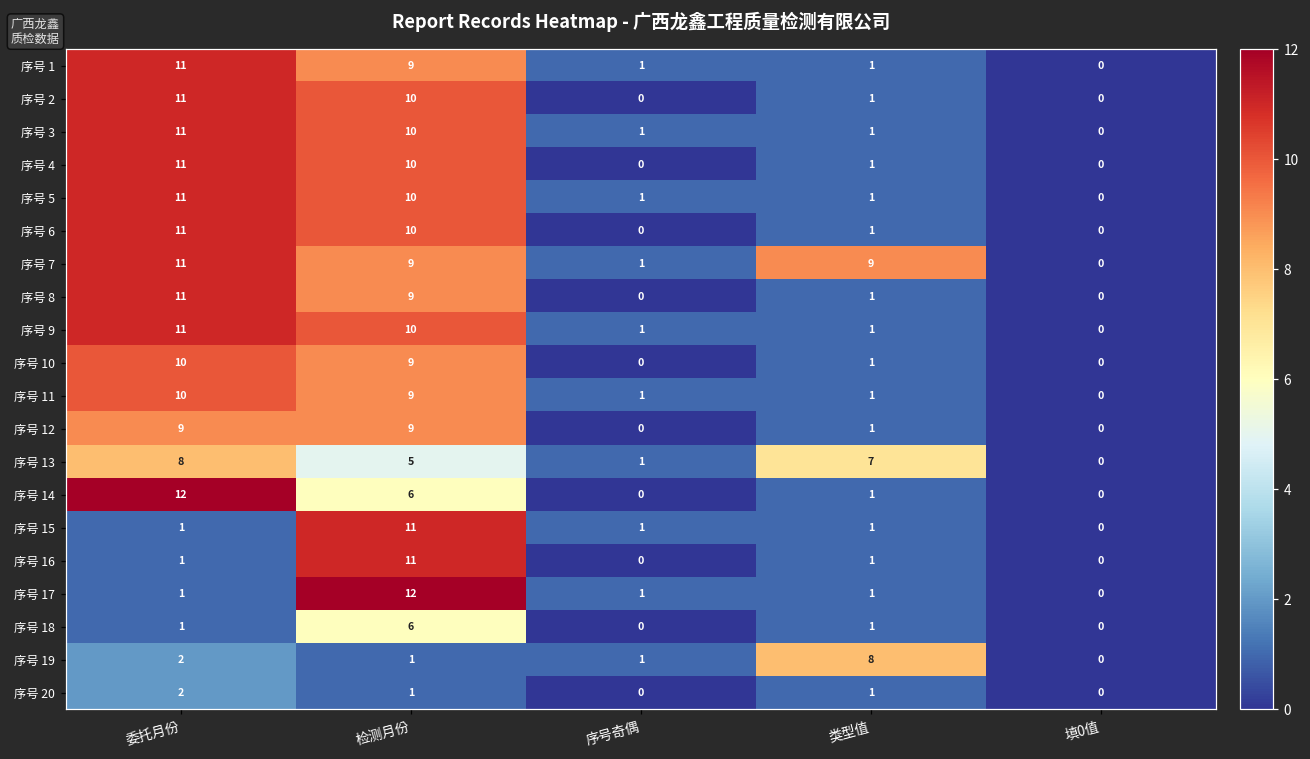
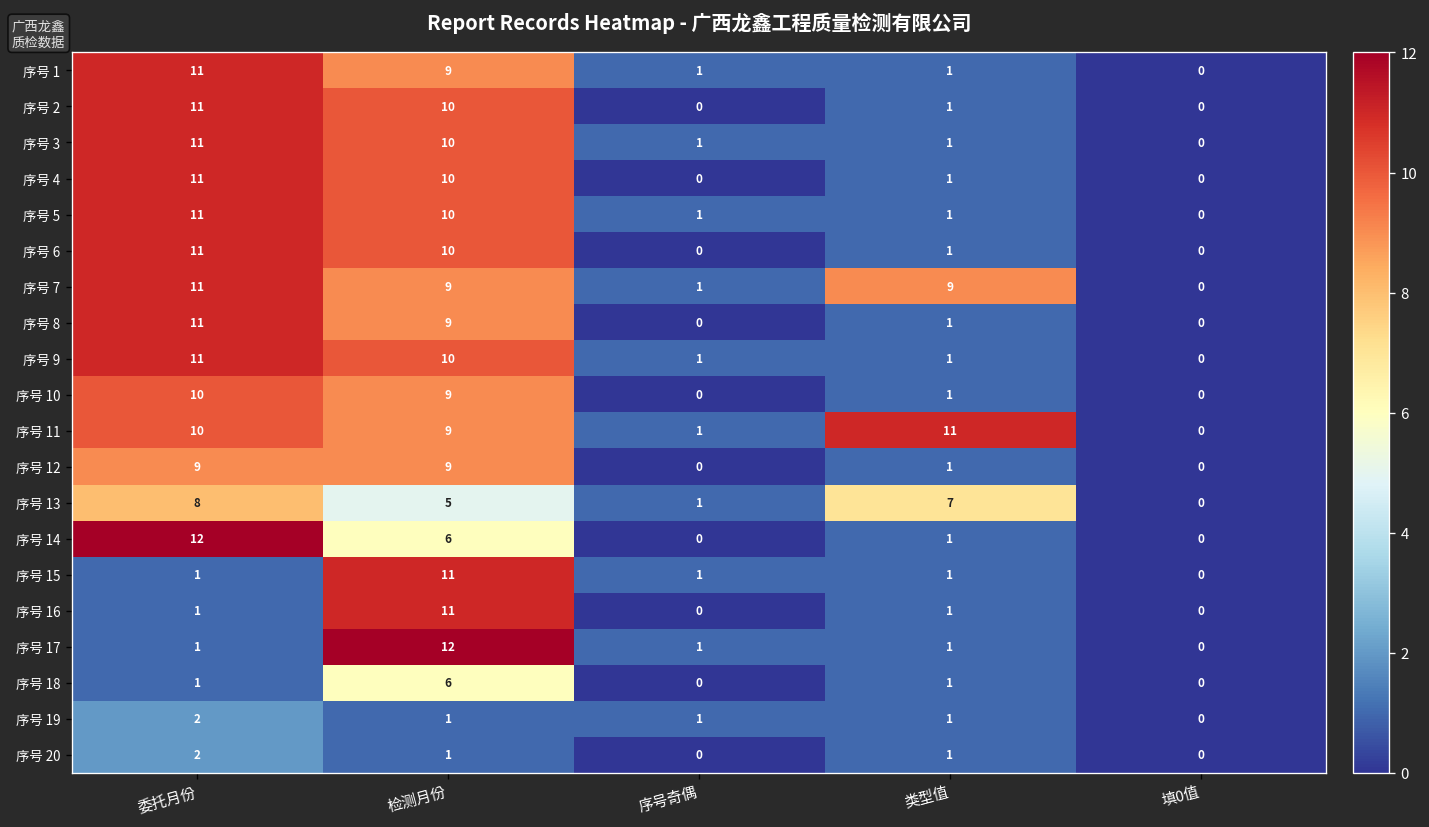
序号 11, 类型值: 1 -> 11
序号 19, 类型值: 8 -> 1
